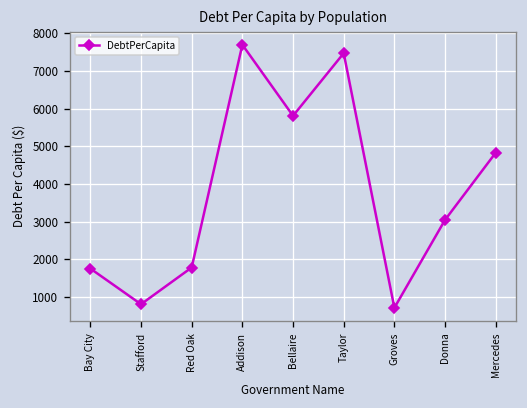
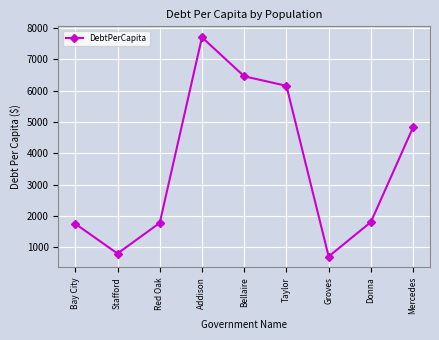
Bellaire: 5800 -> 6500
Taylor: 7500 -> 6100
Donna: 3000 -> 1800
